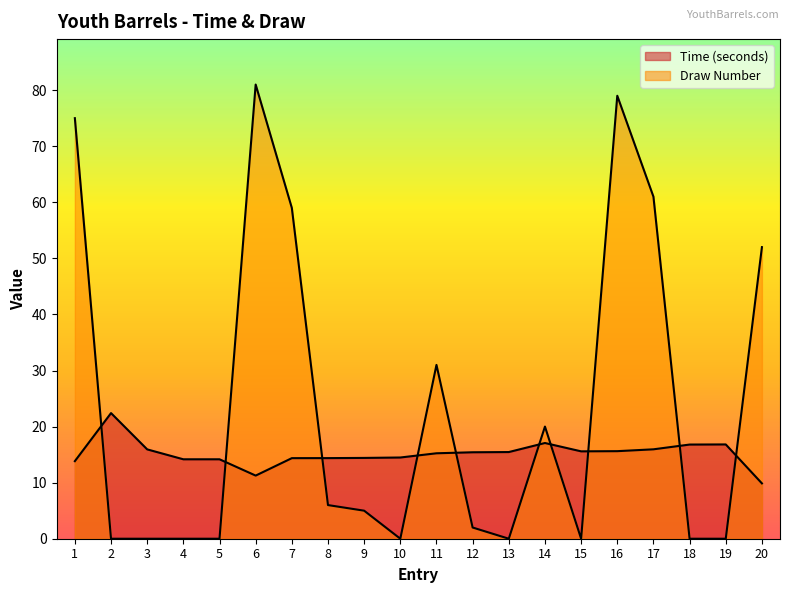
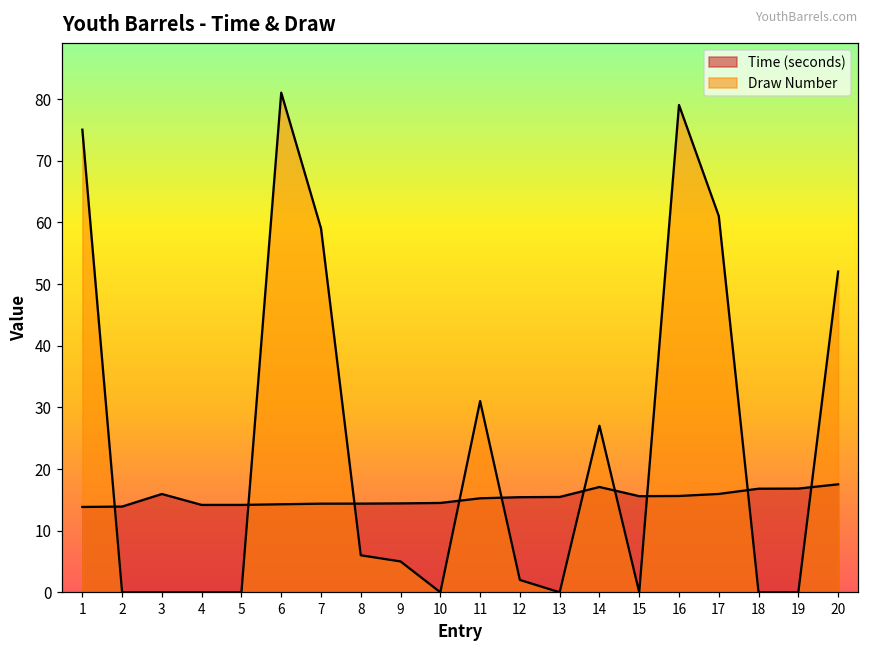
Time (seconds), 2: 22 -> 14
Time (seconds), 6: 11 -> 14
Draw Number, 14: 20 -> 27
Time (seconds), 20: 10 -> 18
